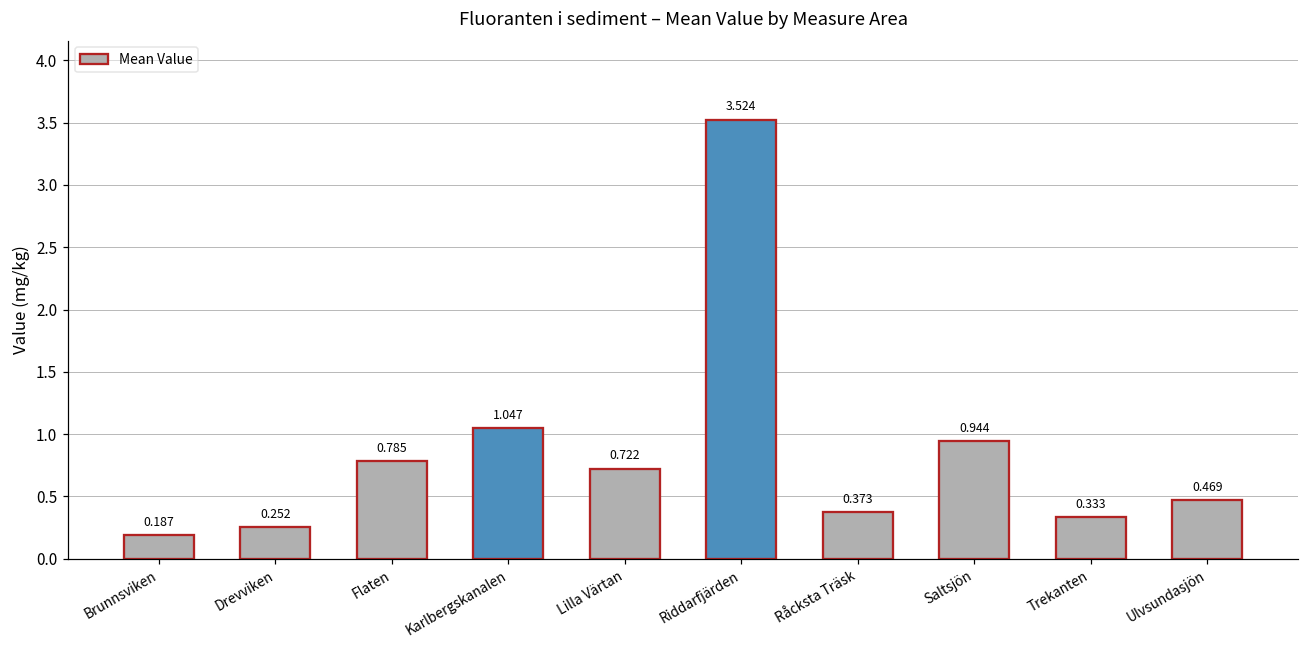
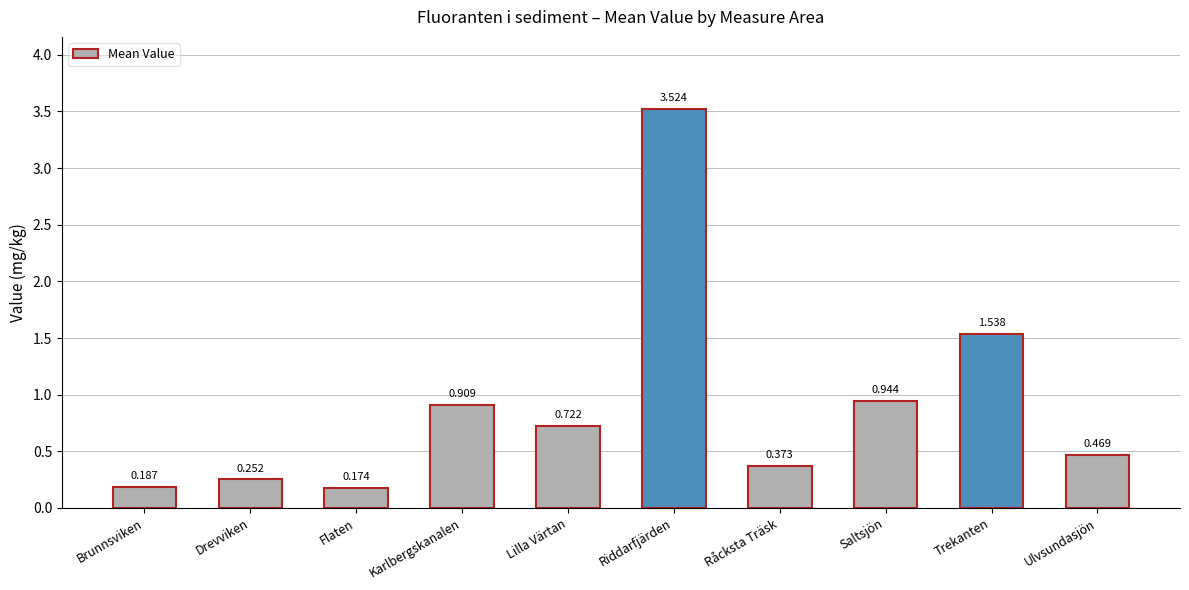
Flaten: 0.785 -> 0.174
Karlbergskanalen: 1.047 -> 0.909
Trekanten: 0.333 -> 1.538
